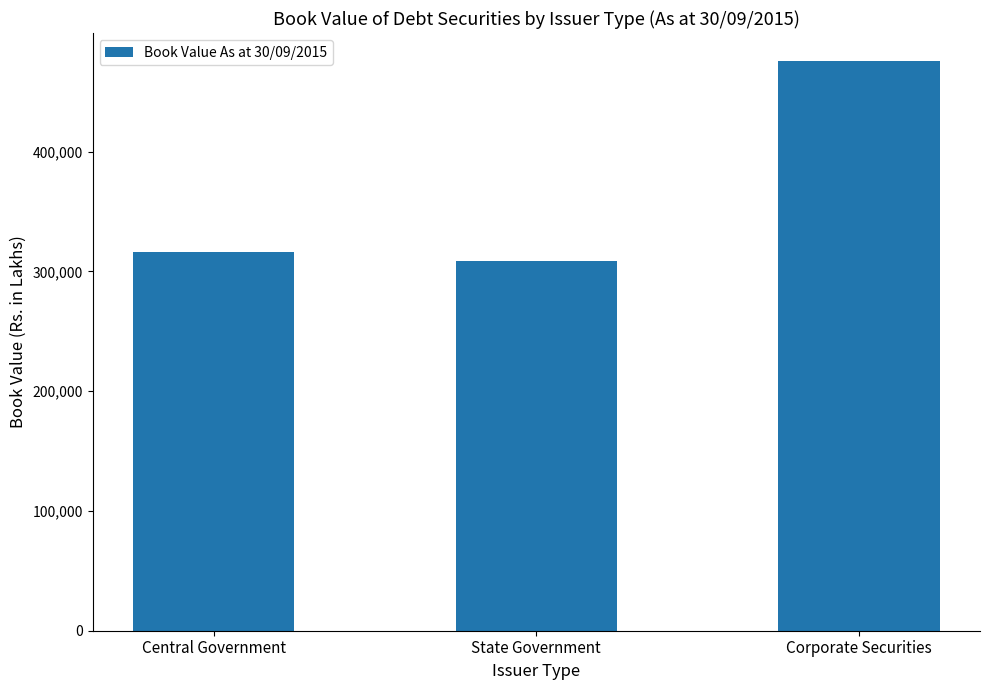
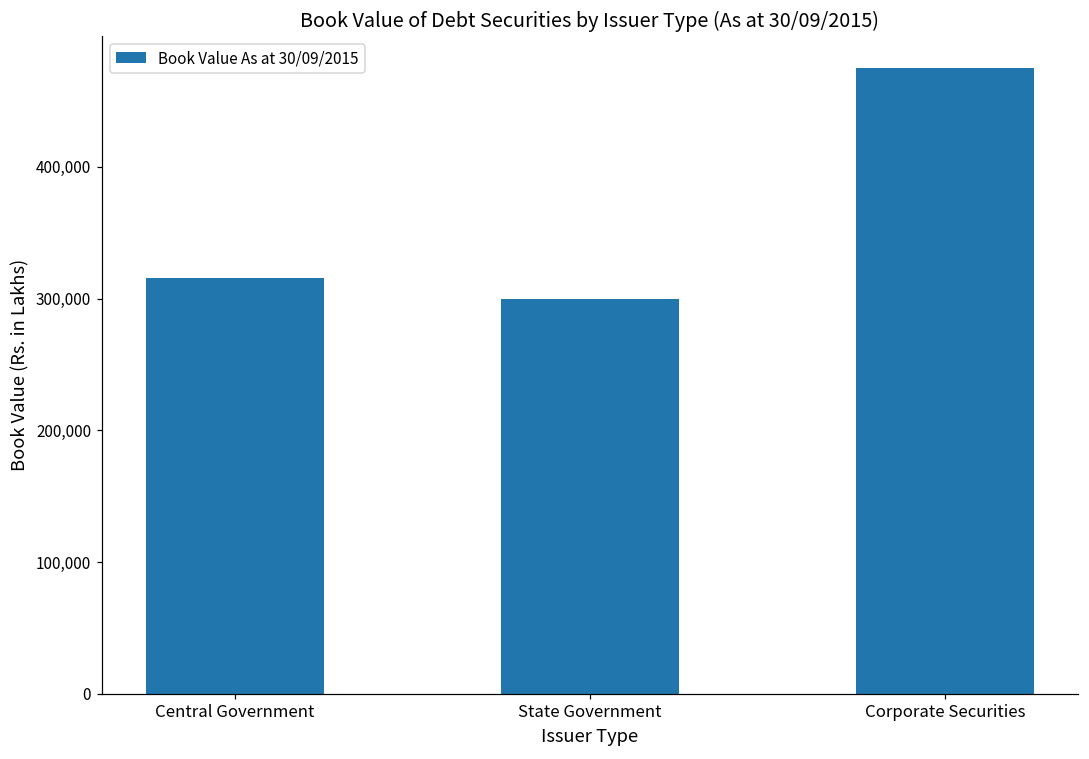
State Government: 309,000 -> 300,000
